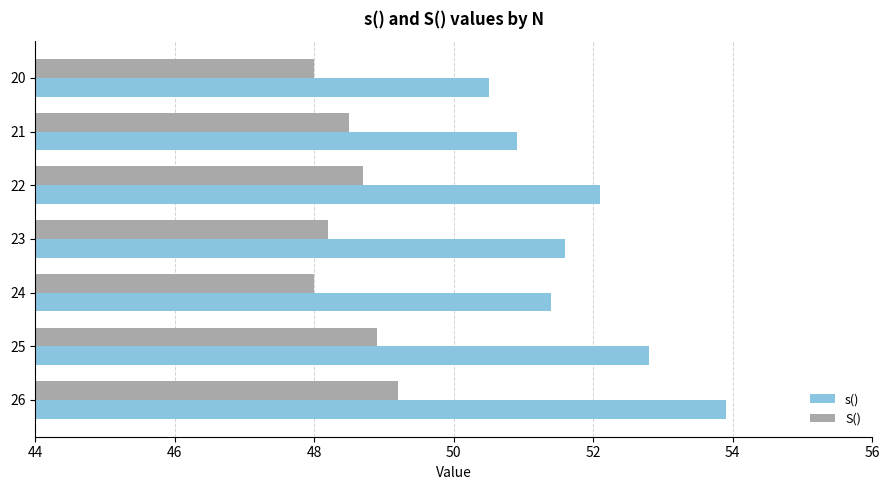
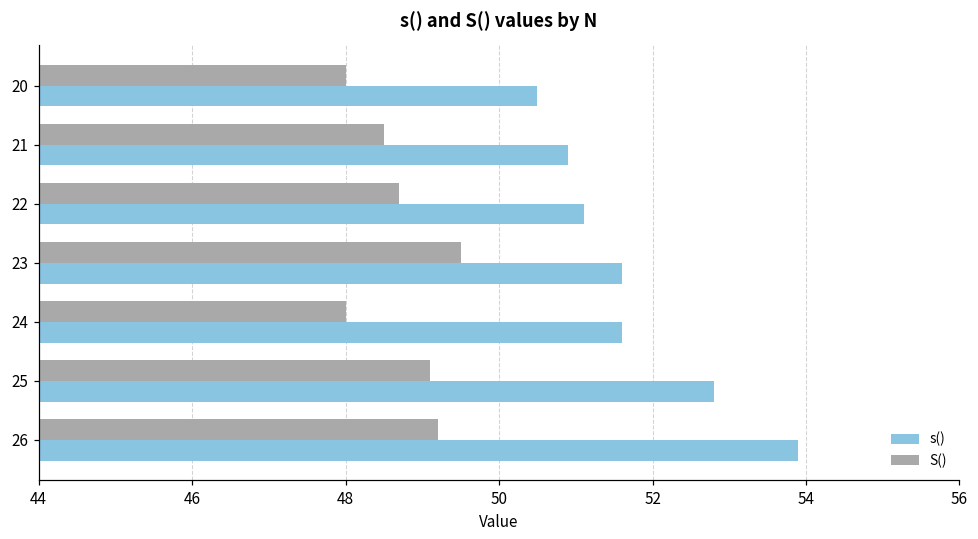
s(), 22: 52.1 -> 51.1
S(), 23: 48.2 -> 49.5
s(), 24: 51.4 -> 51.6
S(), 25: 48.9 -> 49.1
